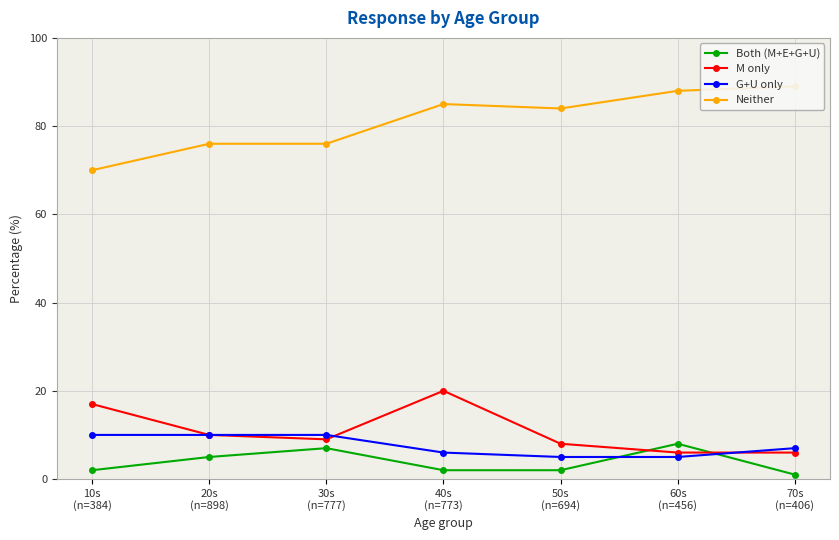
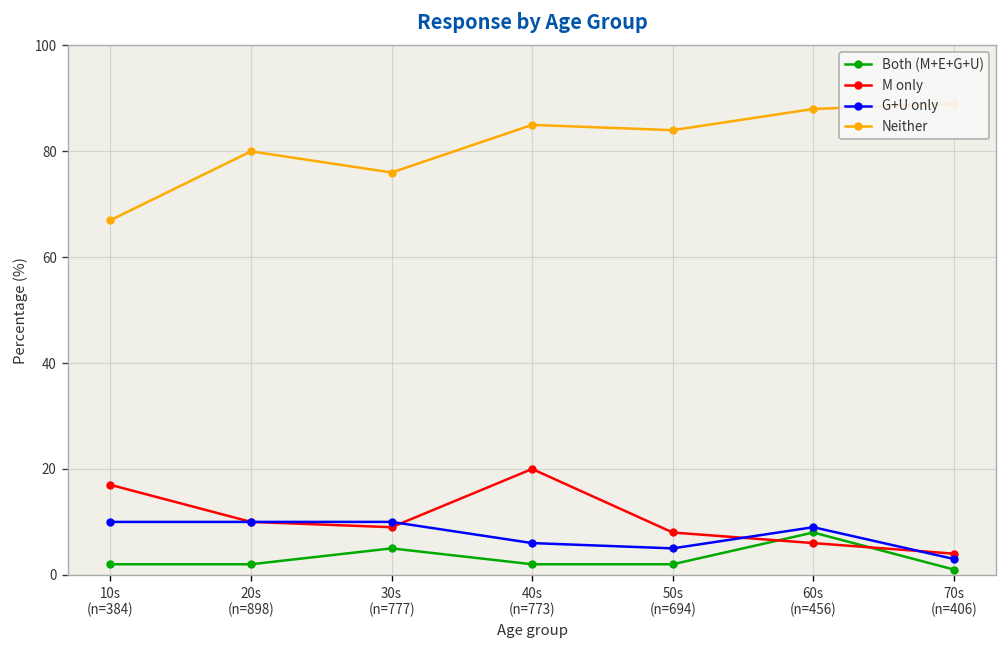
Neither, 10s (n=384): 70 -> 67
Both (M+E+G+U), 20s (n=898): 5 -> 2
Neither, 20s (n=898): 76 -> 80
Both (M+E+G+U), 30s (n=777): 7 -> 5
G+U only, 60s (n=456): 5 -> 9
M only, 70s (n=406): 6 -> 4
G+U only, 70s (n=406): 7 -> 3
